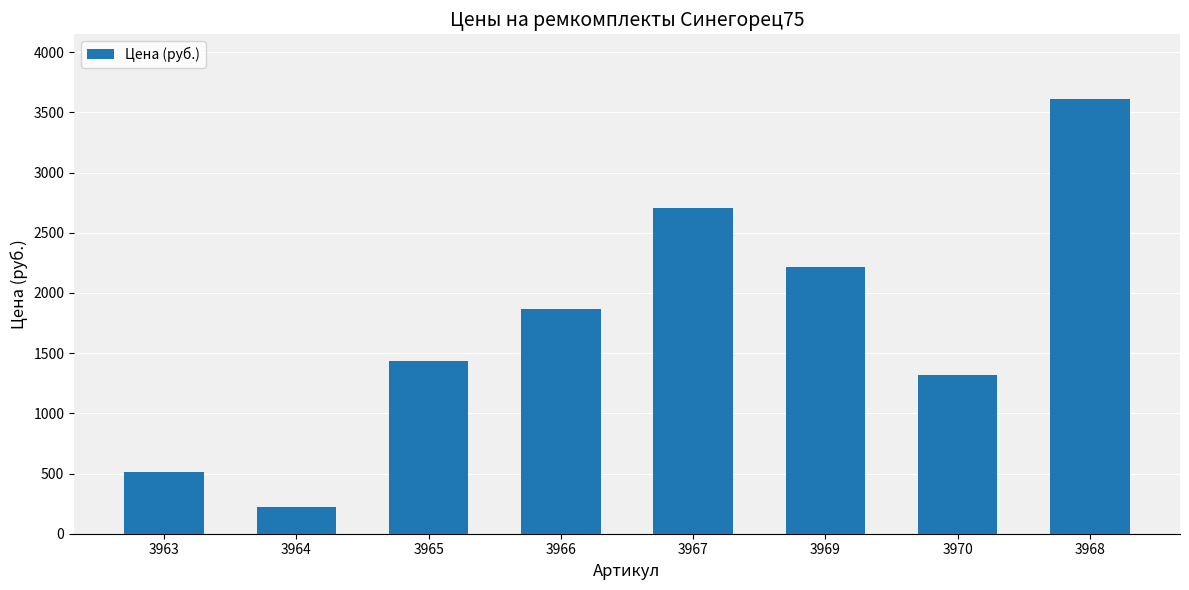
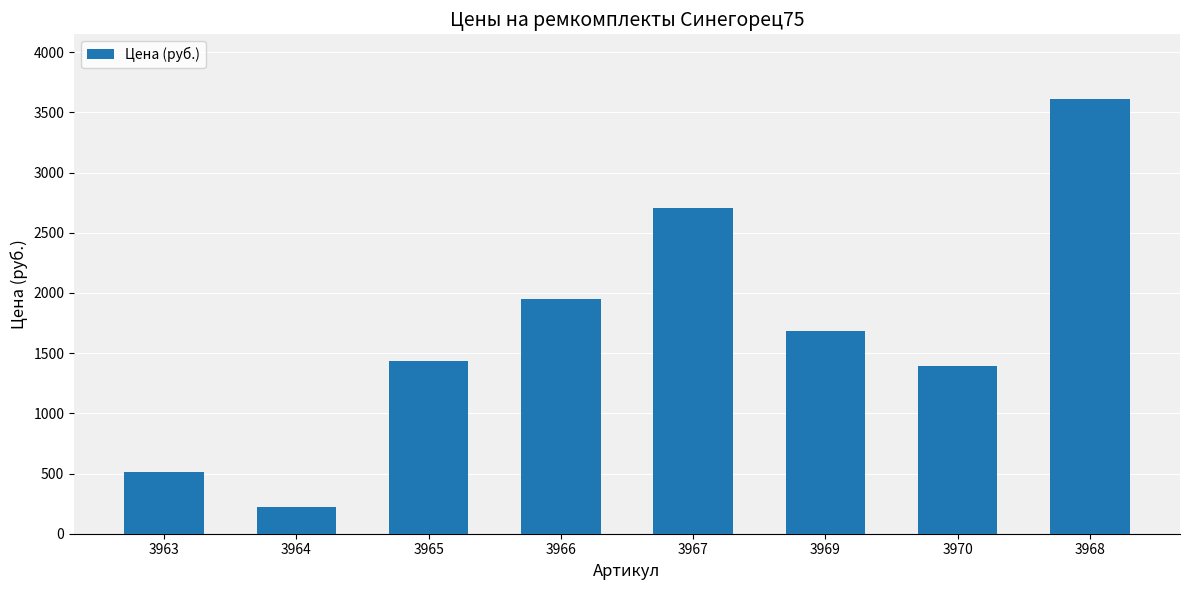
3966: 1870 -> 1950
3969: 2220 -> 1680
3970: 1320 -> 1390
